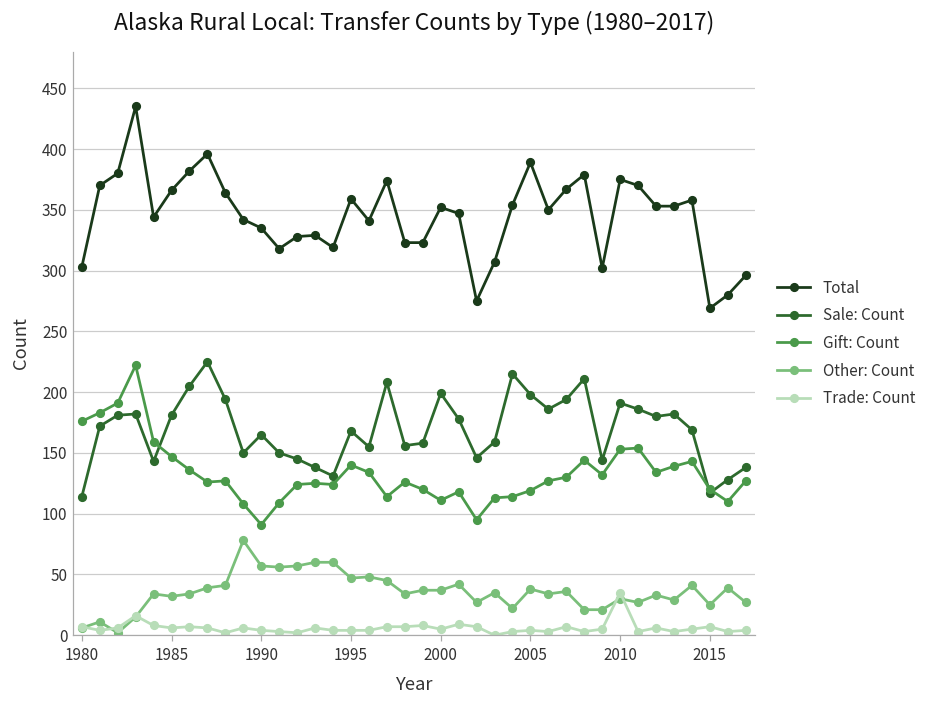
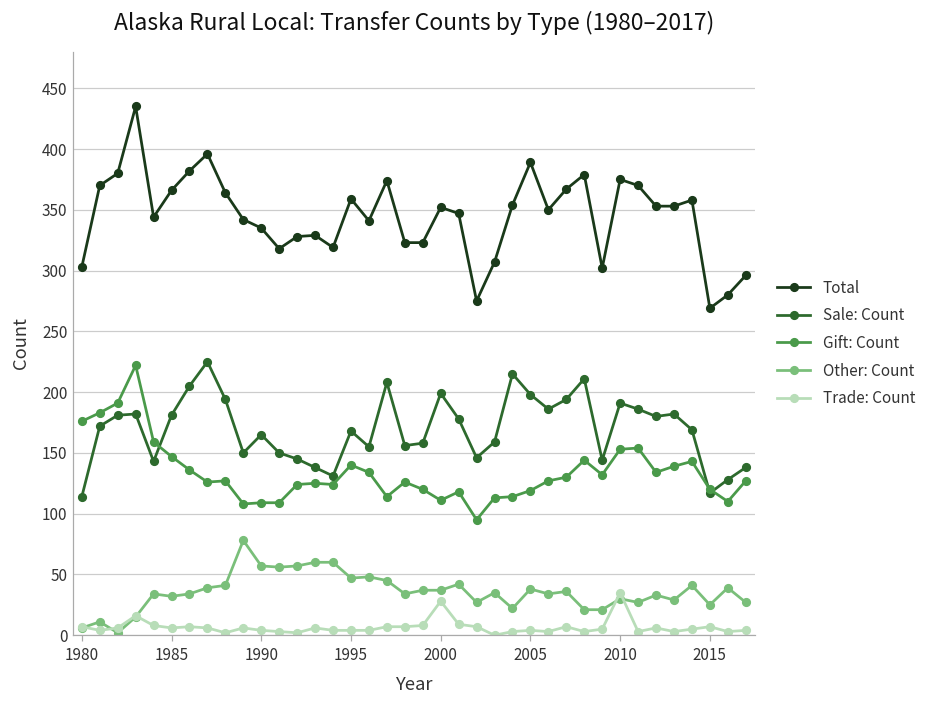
Gift: Count, 1990: 91 -> 109
Trade: Count, 2000: 5 -> 28
